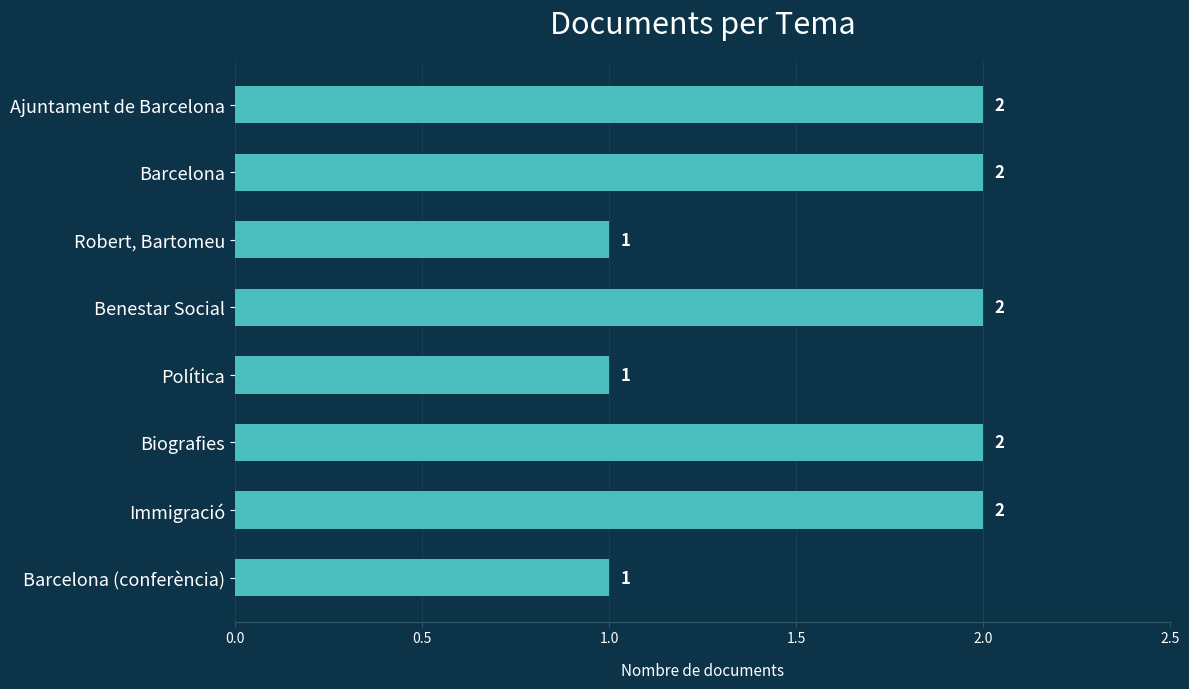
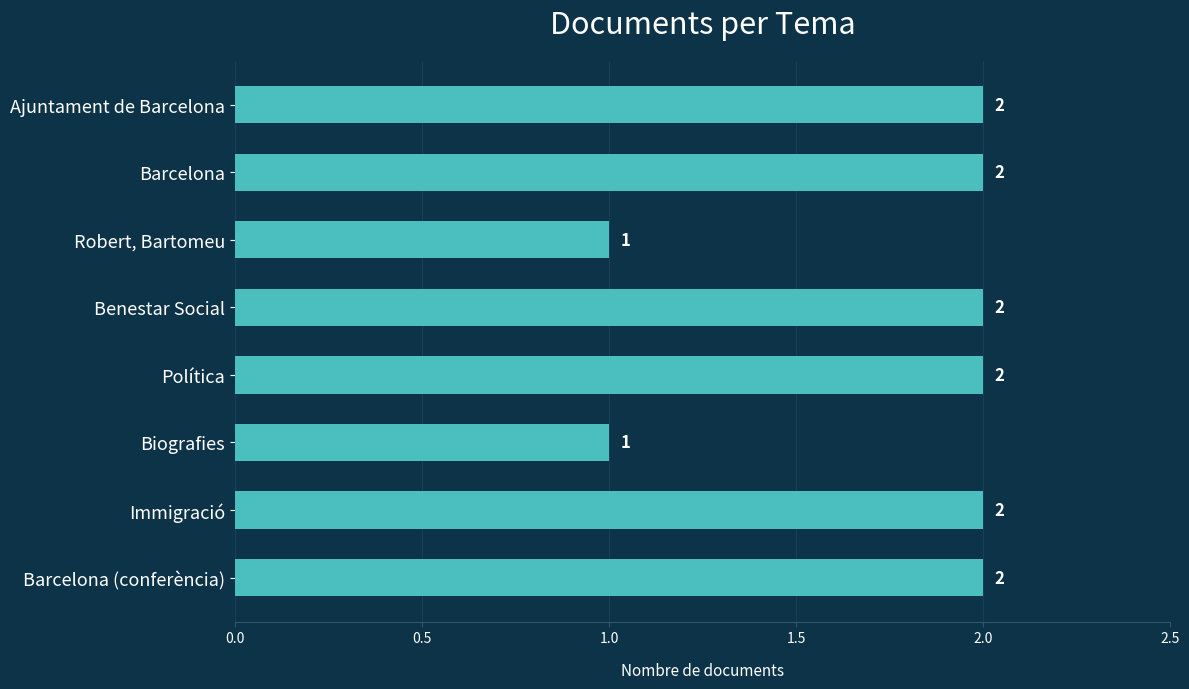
Política: 1 -> 2
Biografies: 2 -> 1
Barcelona (conferència): 1 -> 2
